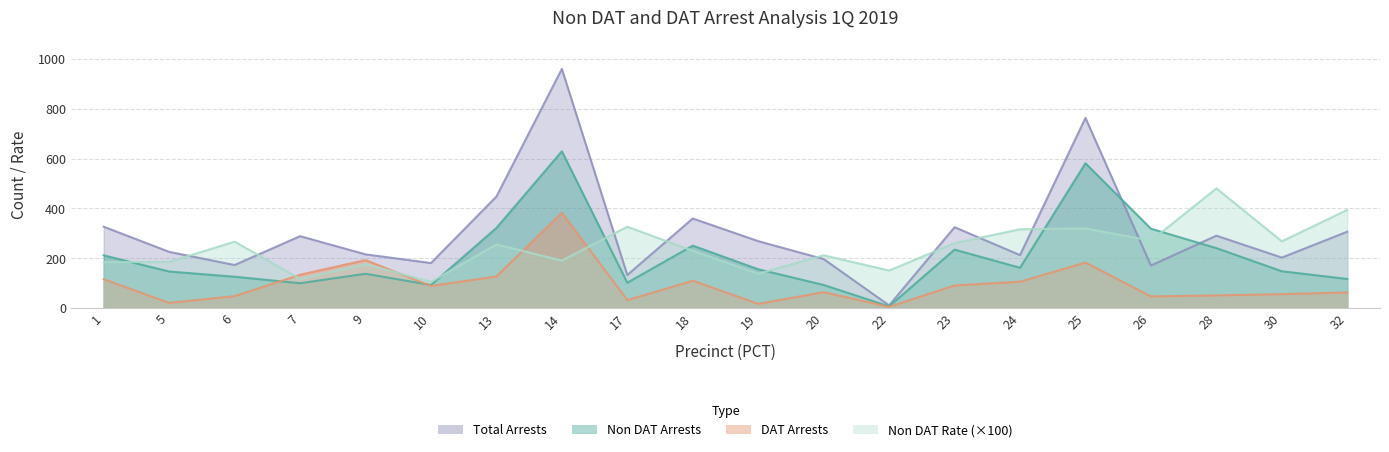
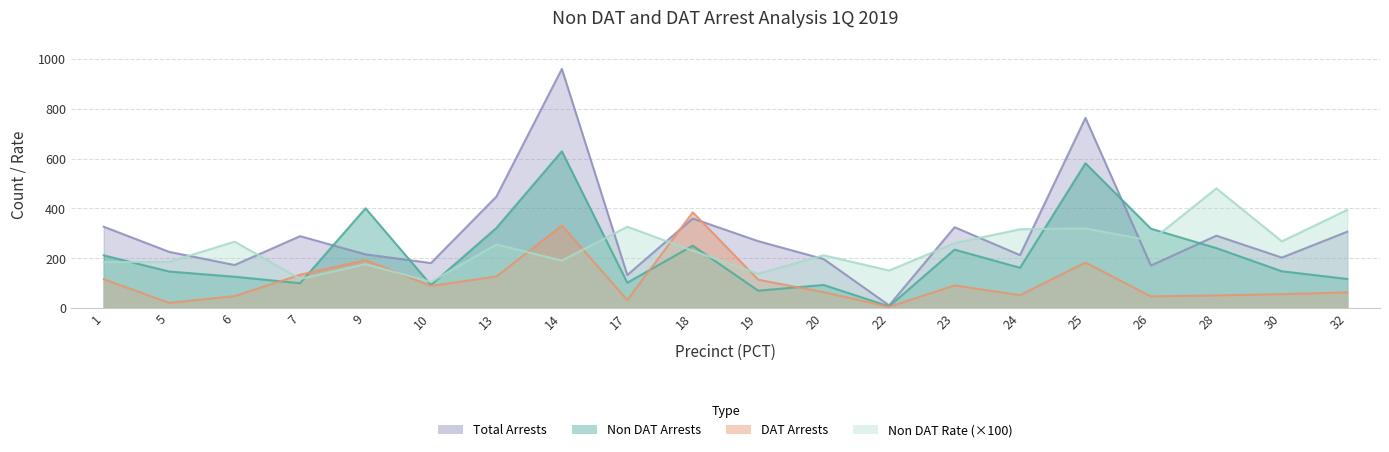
Non DAT Arrests, 9: 140 -> 400
DAT Arrests, 14: 380 -> 330
DAT Arrests, 18: 110 -> 380
Non DAT Arrests, 19: 160 -> 70
DAT Arrests, 19: 20 -> 110
DAT Arrests, 24: 110 -> 50
